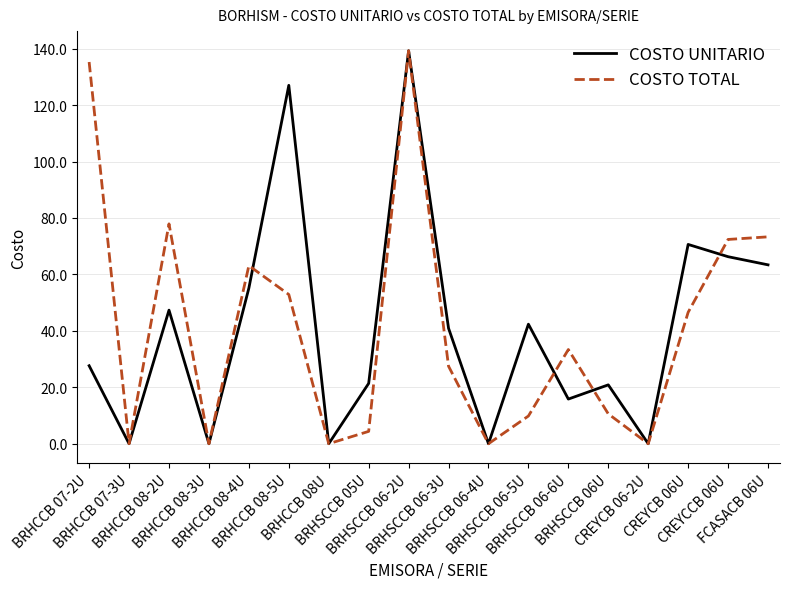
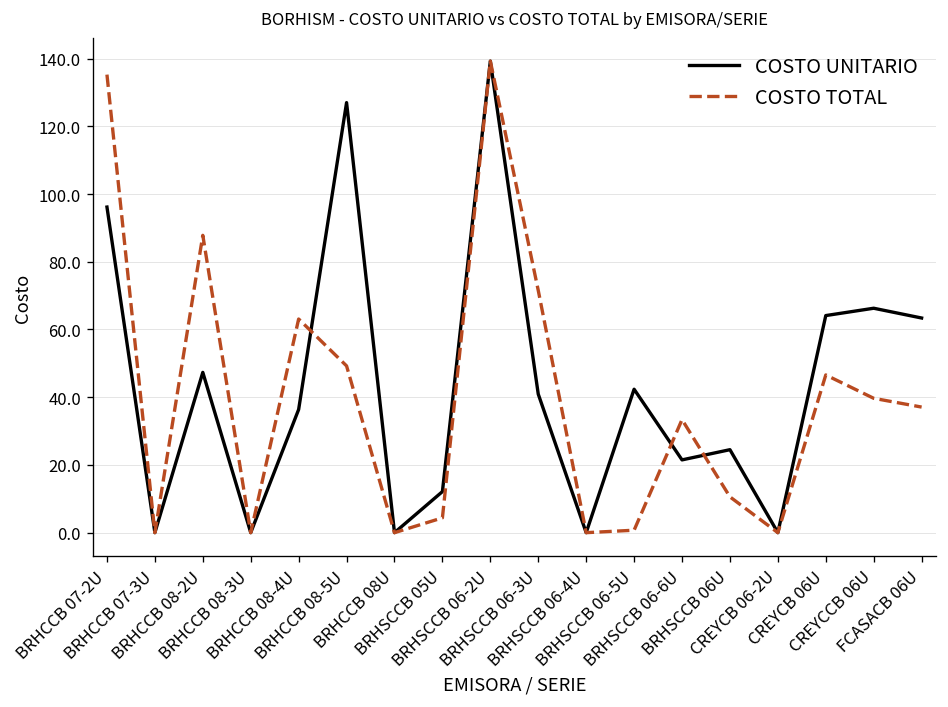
COSTO UNITARIO, BRHCCB 07-2U: 28 -> 96
COSTO TOTAL, BRHCCB 08-2U: 78 -> 88
COSTO UNITARIO, BRHCCB 08-4U: 55 -> 36
COSTO TOTAL, BRHCCB 08-5U: 53 -> 49
COSTO UNITARIO, BRHSCCB 05U: 21 -> 12
COSTO TOTAL, BRHSCCB 06-3U: 27 -> 72
COSTO TOTAL, BRHSCCB 06-5U: 10 -> 1
COSTO UNITARIO, BRHSCCB 06-6U: 16 -> 21
COSTO UNITARIO, BRHSCCB 06U: 21 -> 25
COSTO UNITARIO, CREYCB 06U: 71 -> 64
COSTO TOTAL, CREYCCB 06U: 72 -> 40
COSTO TOTAL, FCASACB 06U: 73 -> 37
